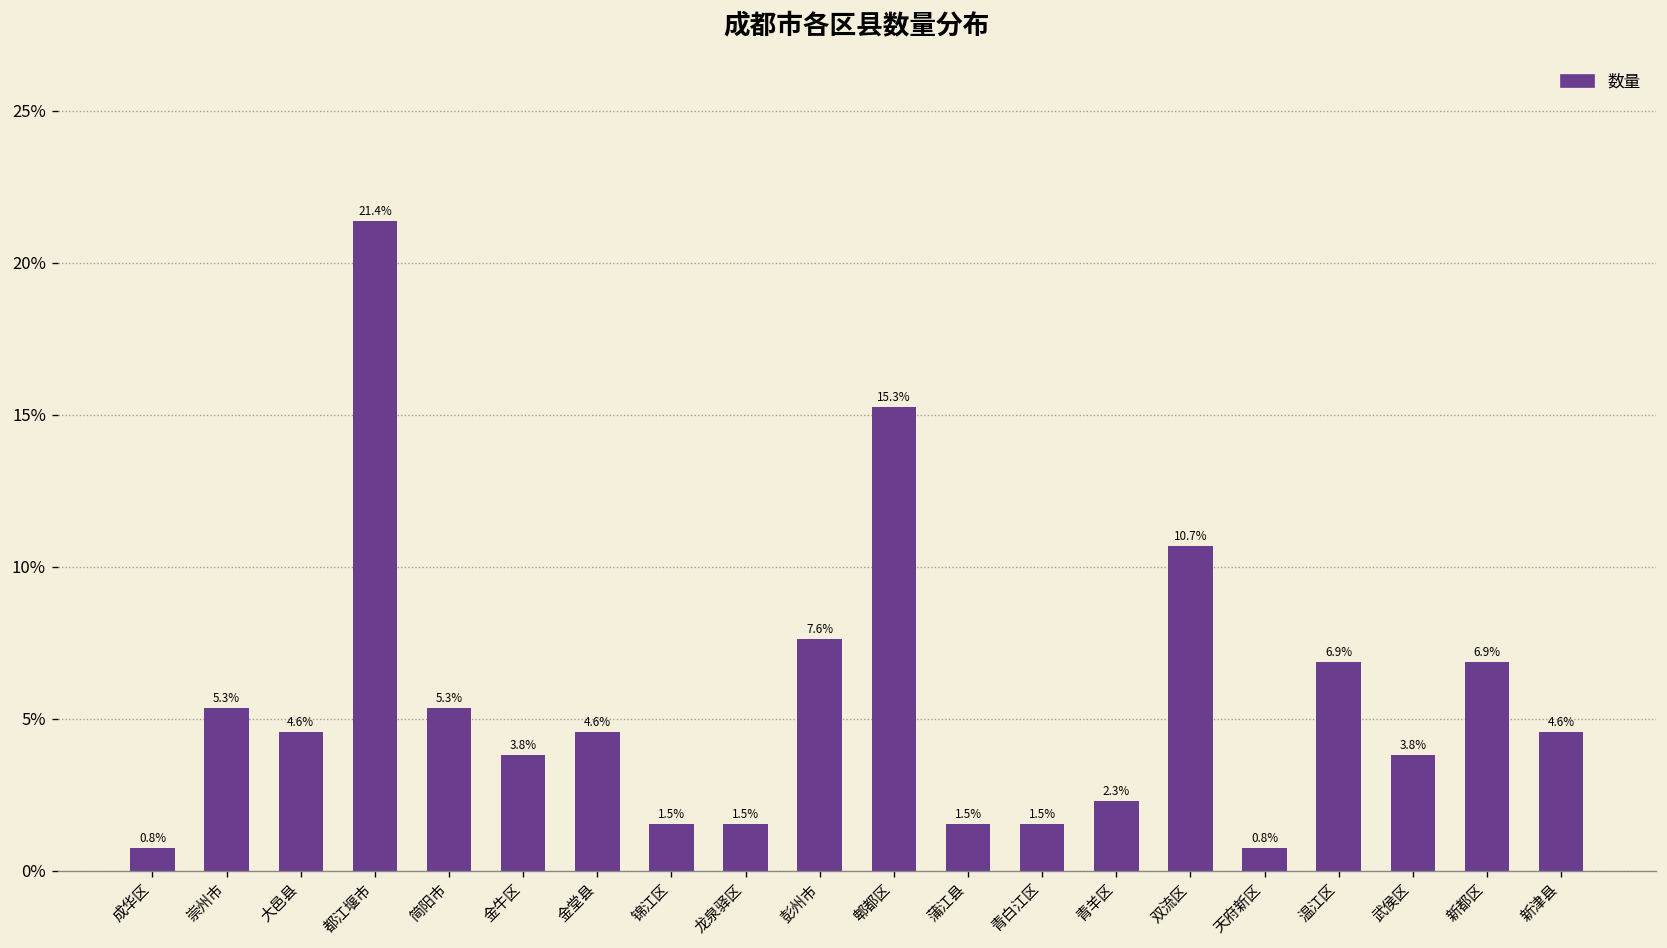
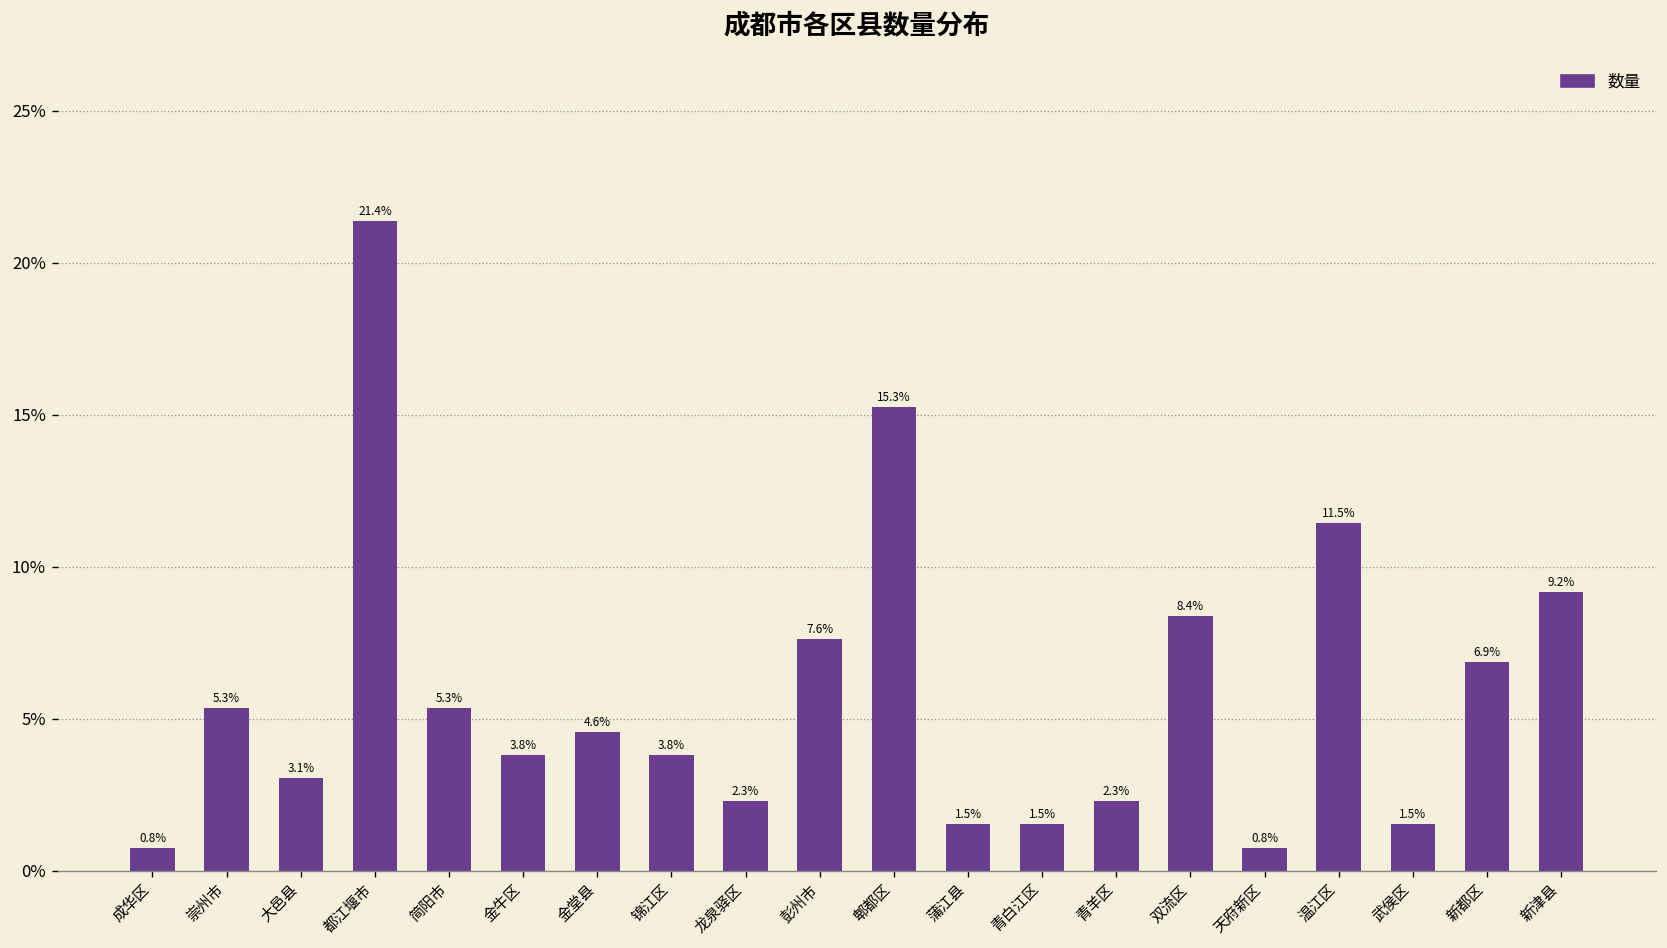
大邑县: 4.6% -> 3.1%
锦江区: 1.5% -> 3.8%
龙泉驿区: 1.5% -> 2.3%
双流区: 10.7% -> 8.4%
温江区: 6.9% -> 11.5%
武侯区: 3.8% -> 1.5%
新津县: 4.6% -> 9.2%
